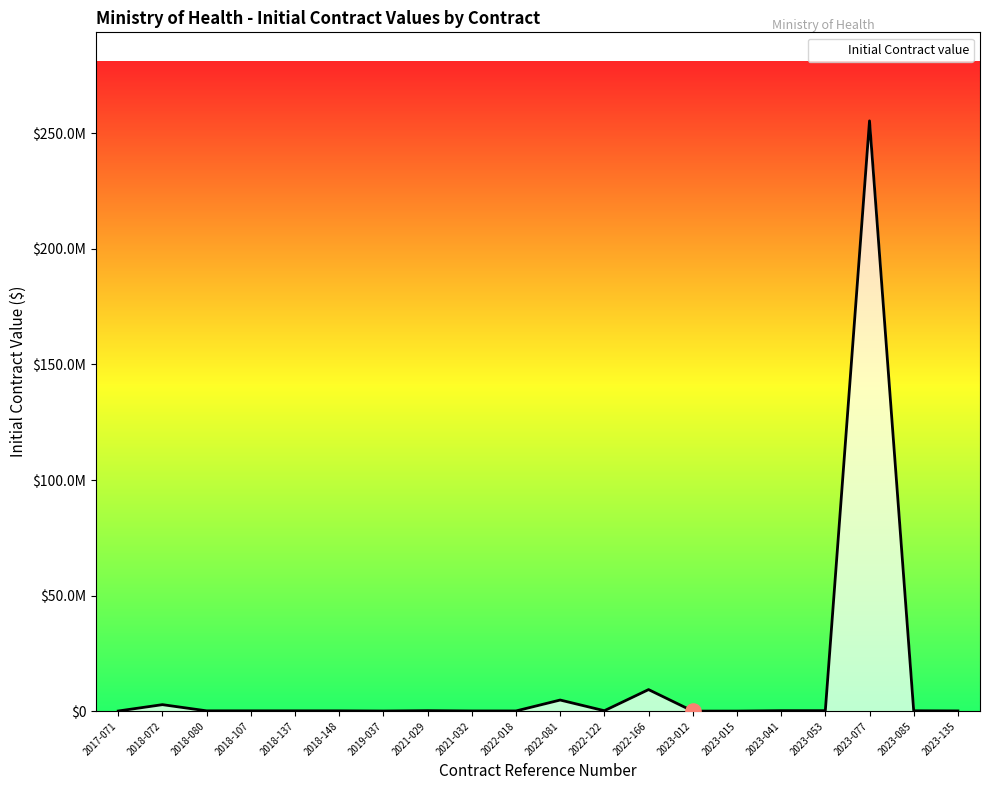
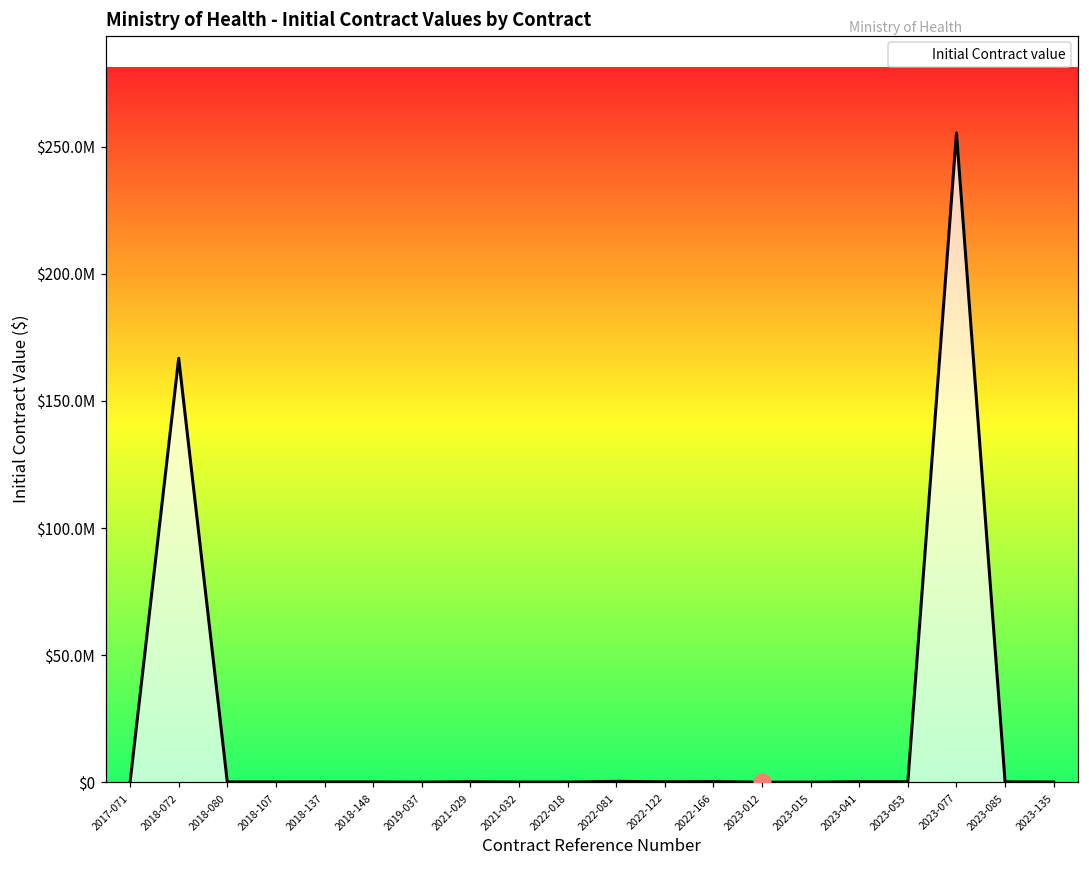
Initial Contract value, 2018-072: $3000000 -> $167000000
Initial Contract value, 2022-081: $5000000 -> $0
Initial Contract value, 2022-166: $9000000 -> $0
